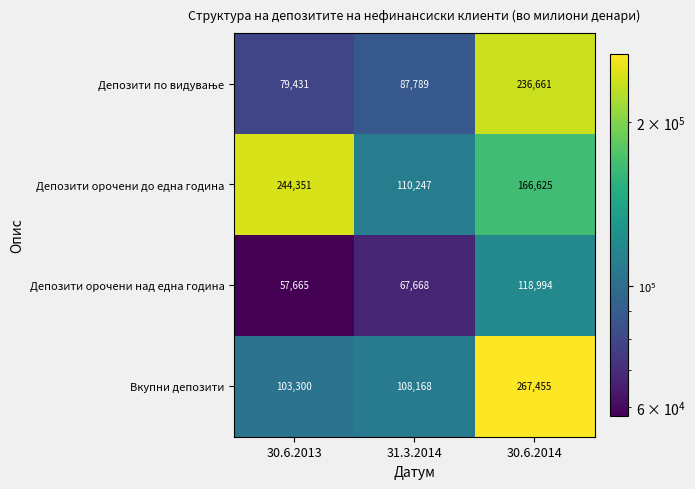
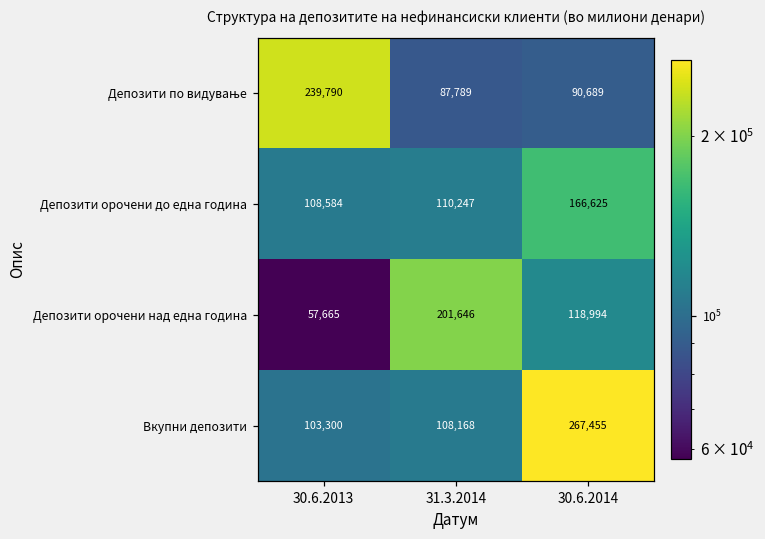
Депозити по видување, 30.6.2013: 79,431 -> 239,790
Депозити по видување, 30.6.2014: 236,661 -> 90,689
Депозити орочени до една година, 30.6.2013: 244,351 -> 108,584
Депозити орочени над една година, 31.3.2014: 67,668 -> 201,646
